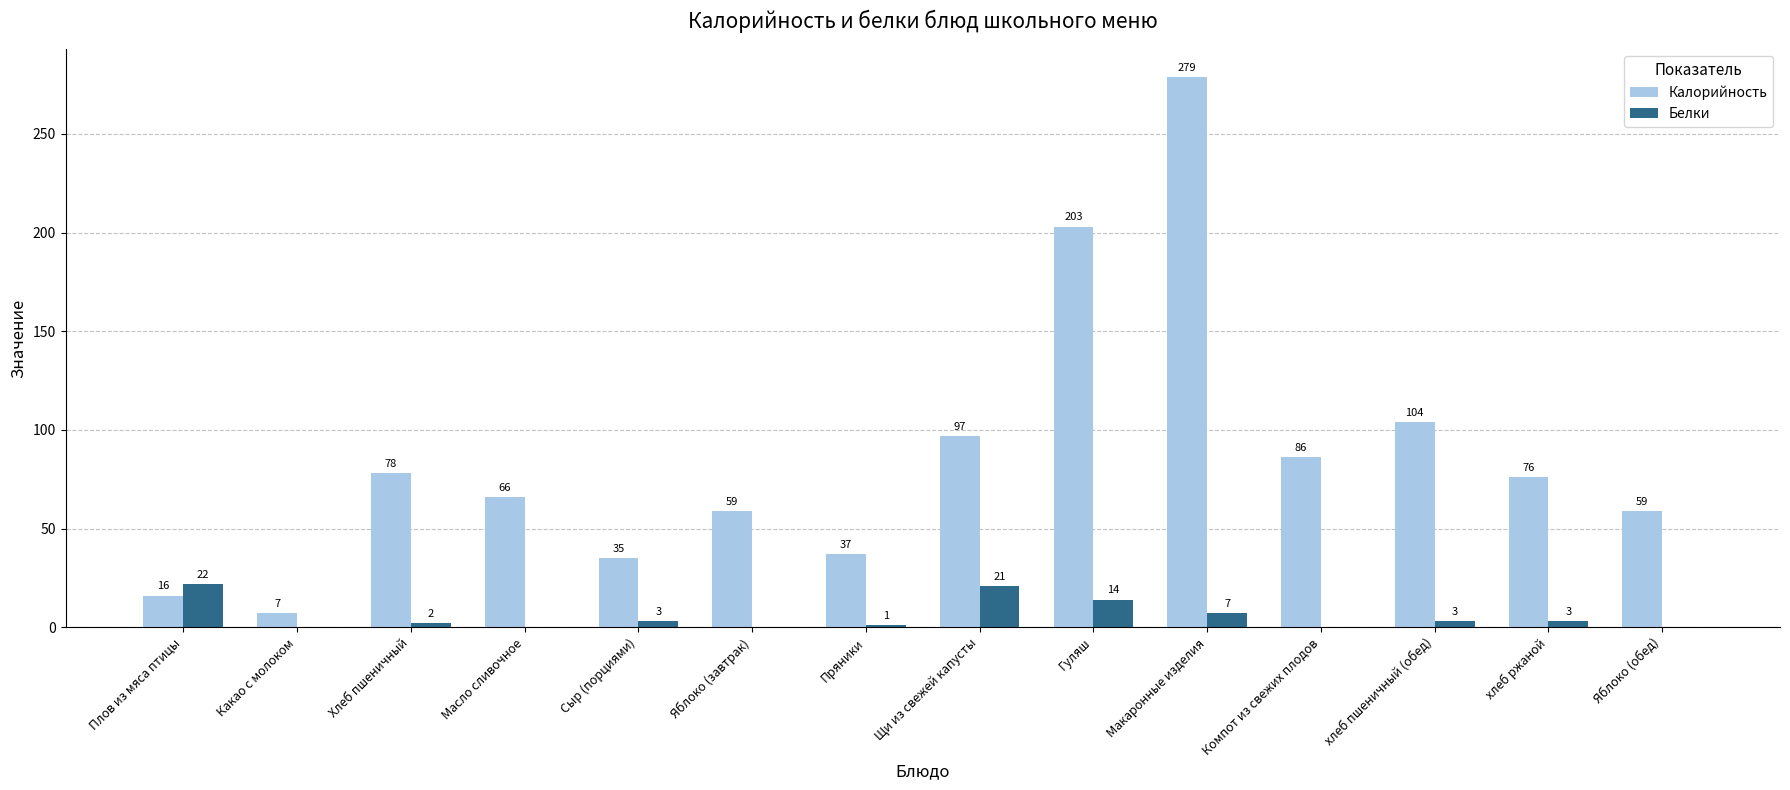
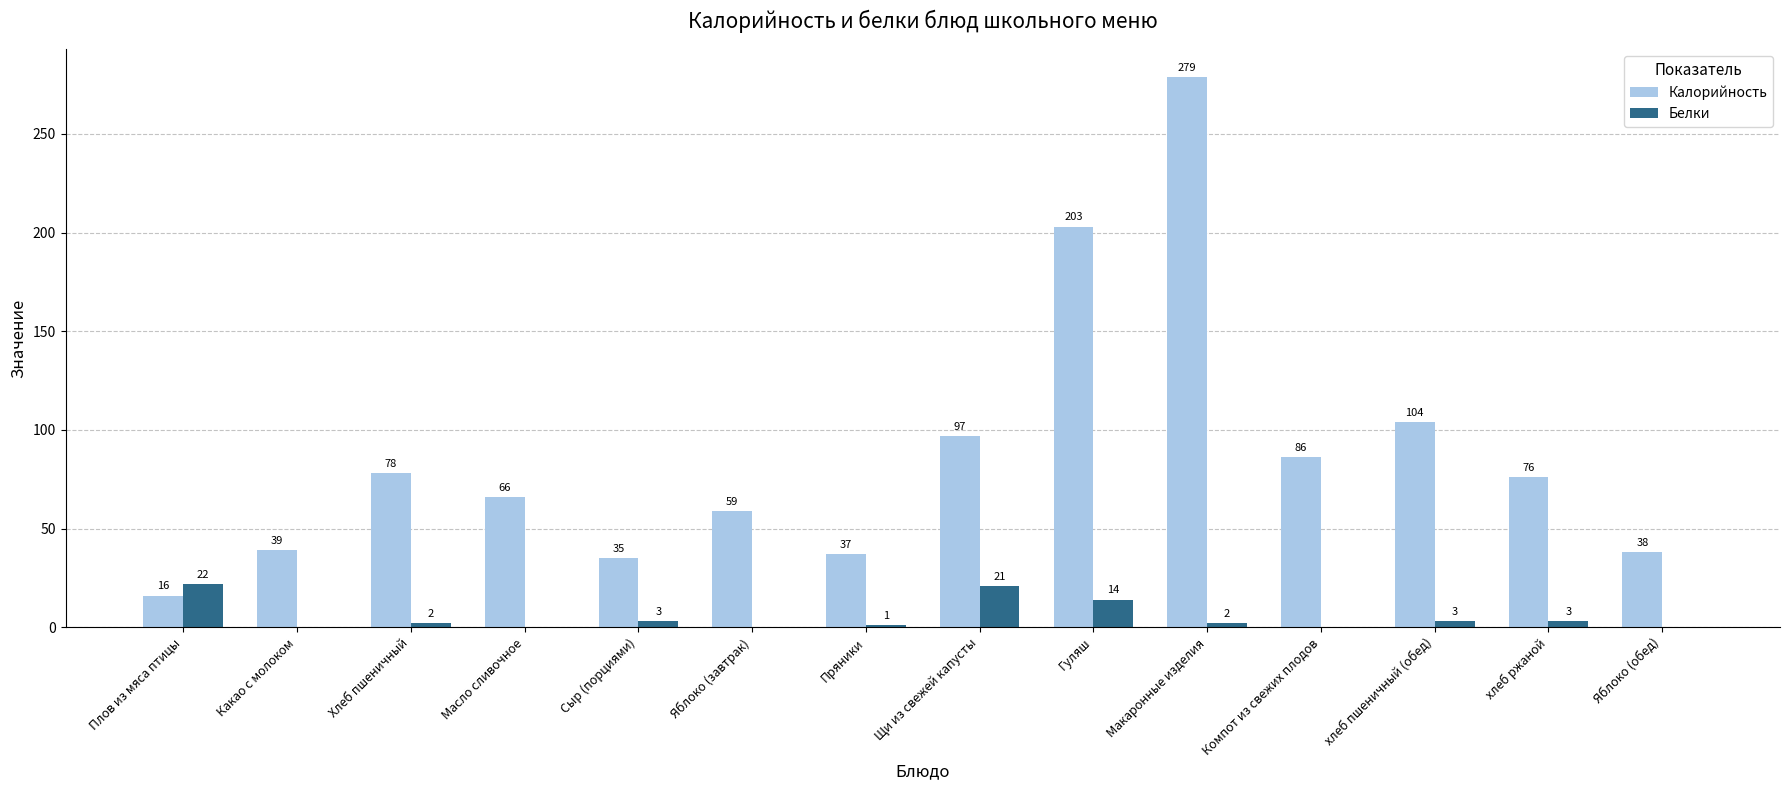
Калорийность, Какао с молоком: 7 -> 39
Белки, Макаронные изделия: 7 -> 2
Калорийность, Яблоко (обед): 59 -> 38
